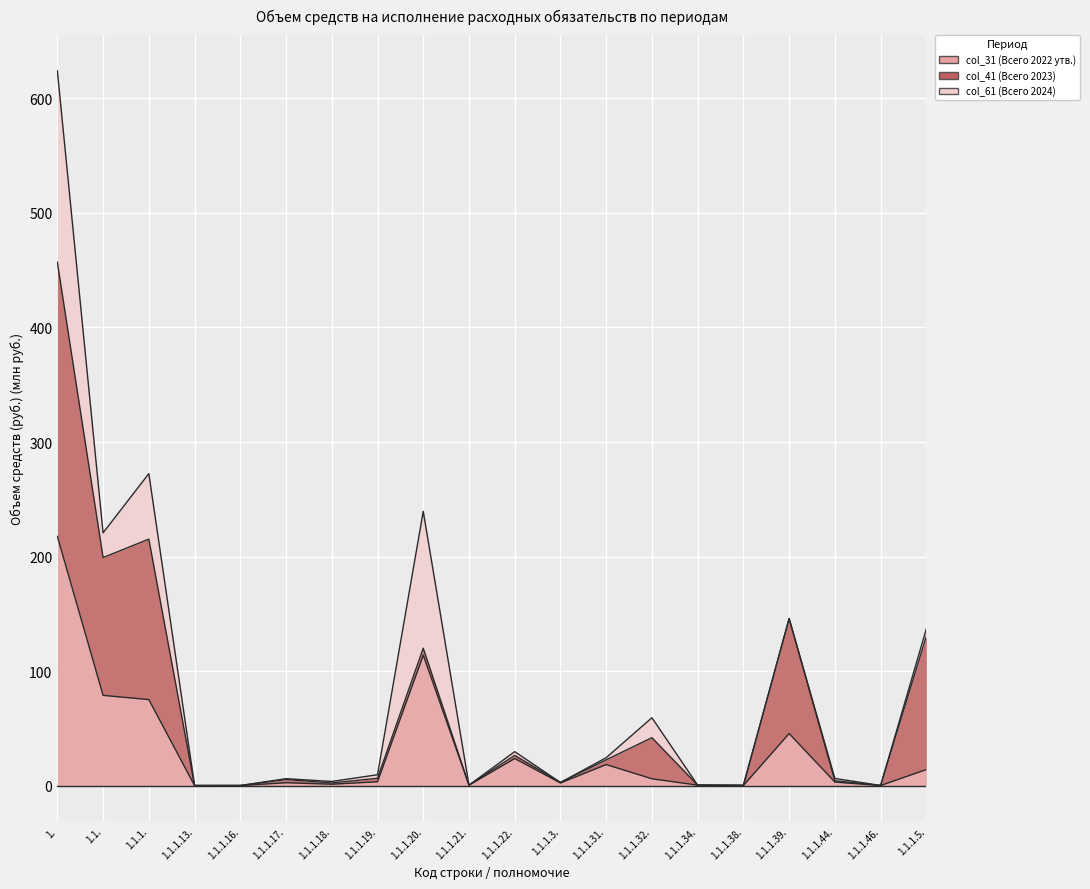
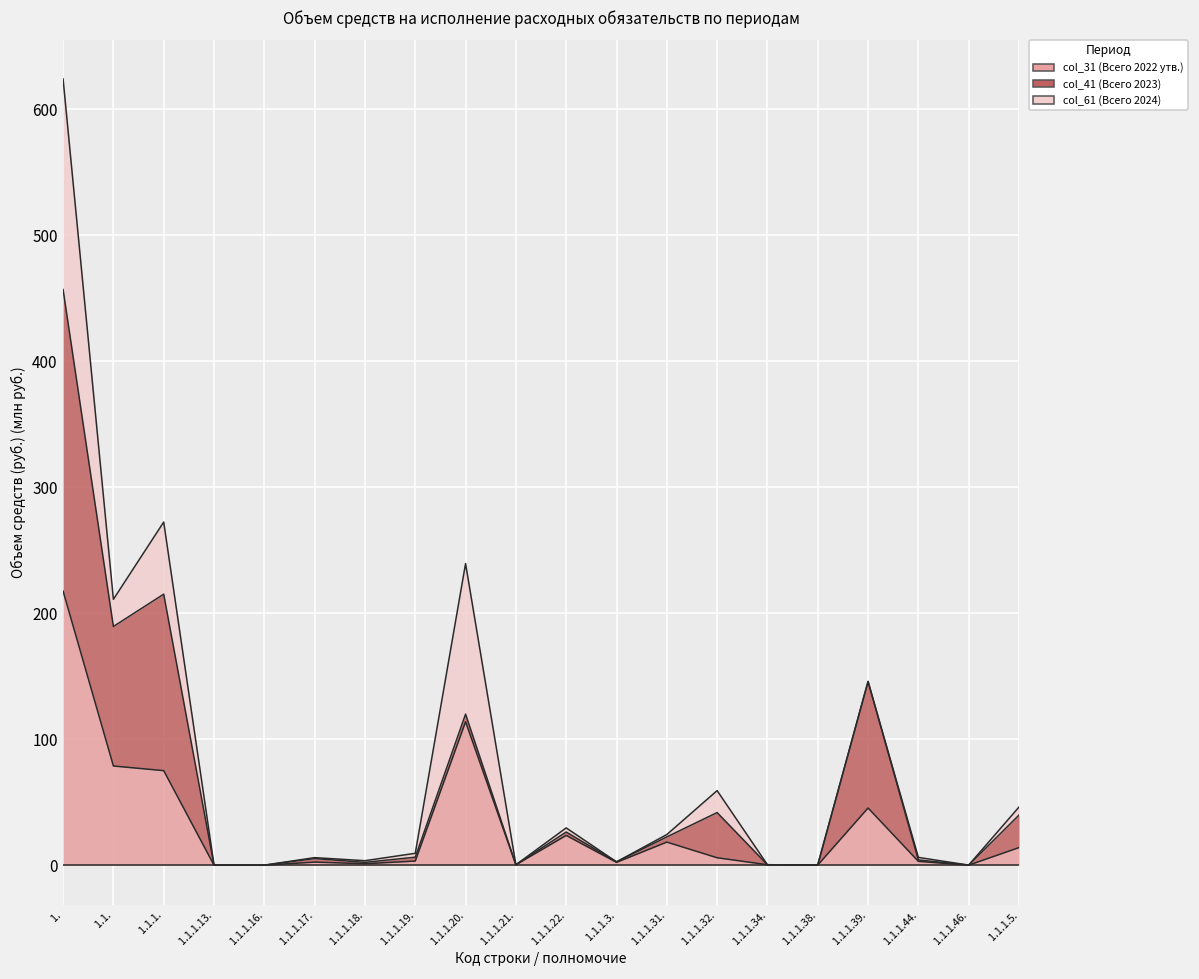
col_41 (Всего 2023), 1.1.: 120 -> 111
col_41 (Всего 2023), 1.1.1.5.: 117 -> 26
